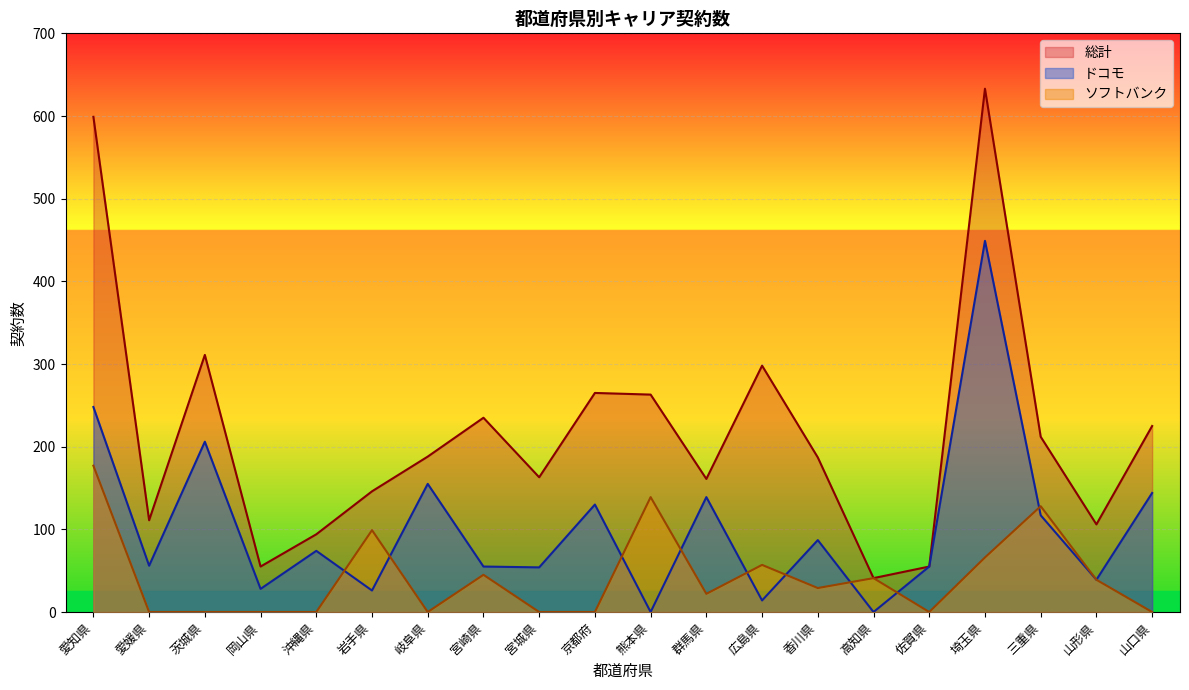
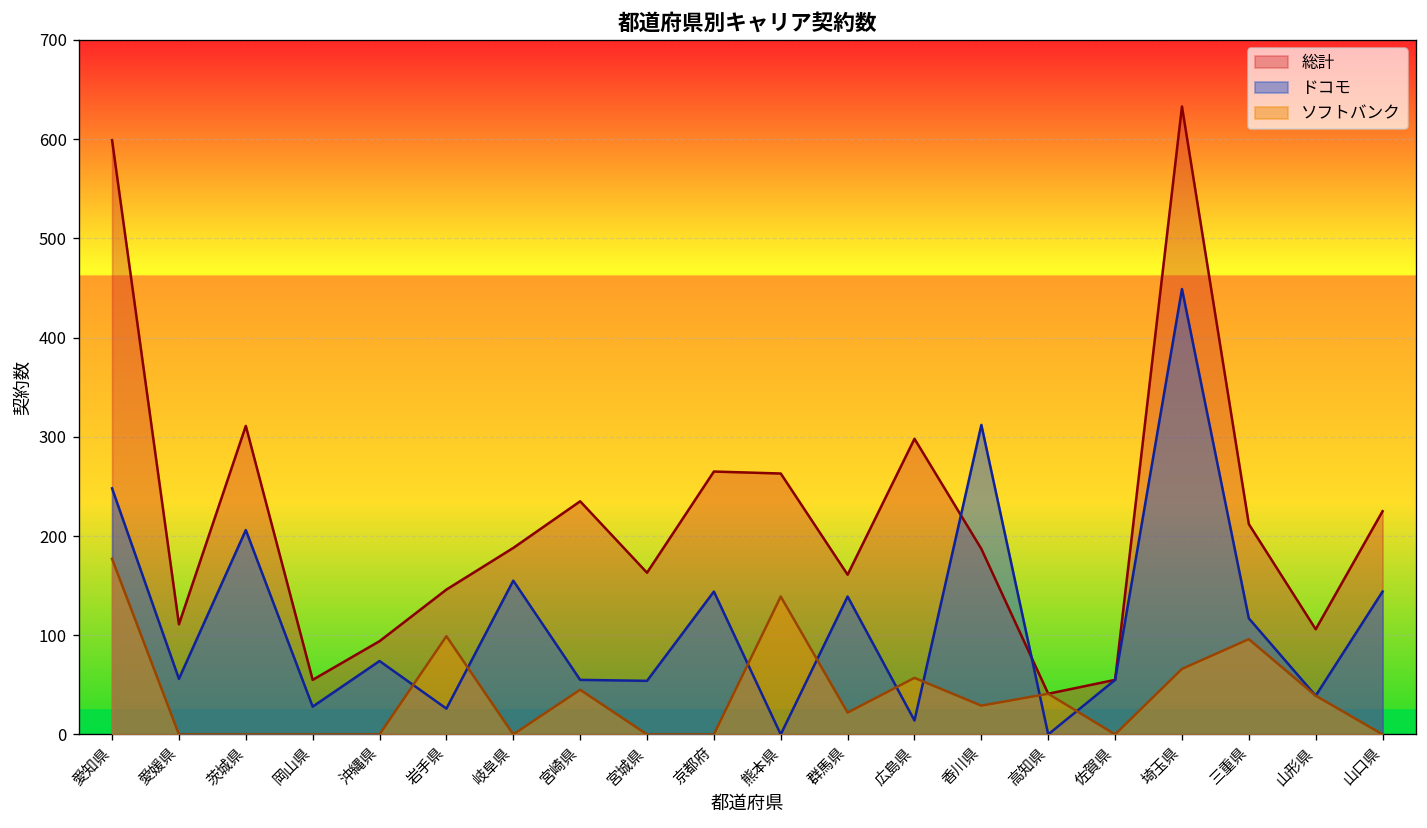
ドコモ, 京都府: 130 -> 140
ドコモ, 香川県: 90 -> 310
ソフトバンク, 三重県: 130 -> 100
